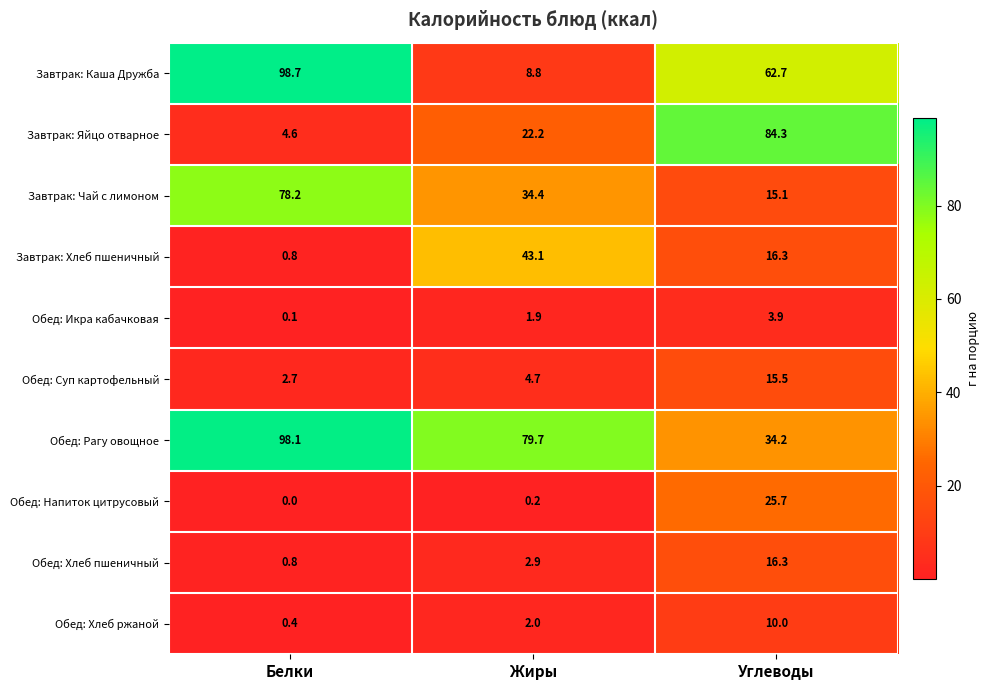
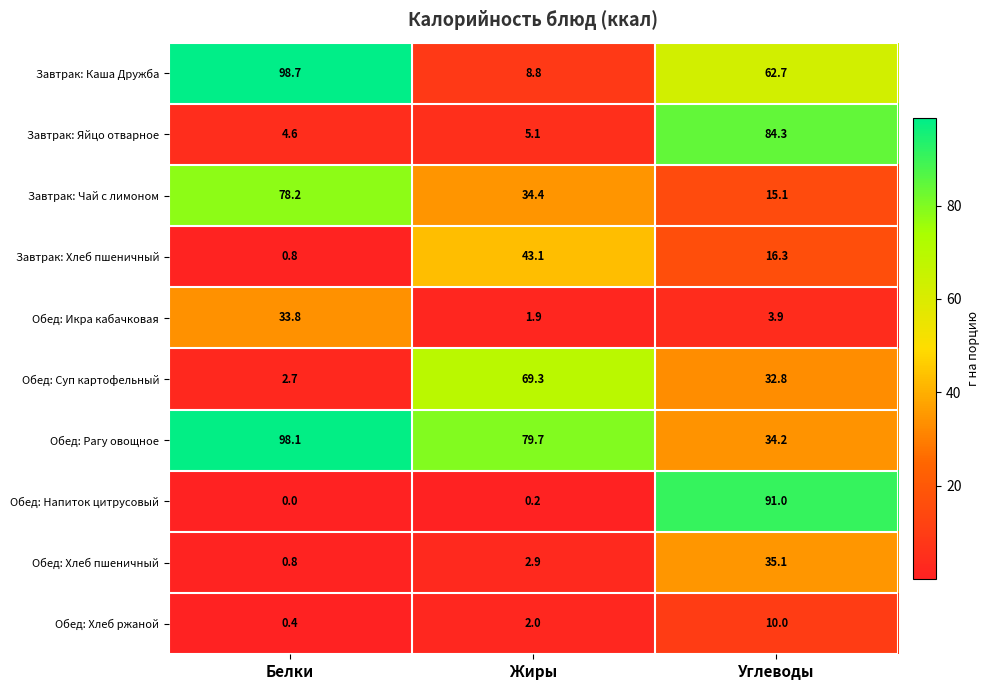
Завтрак: Яйцо отварное, Жиры: 22.2 -> 5.1
Обед: Икра кабачковая, Белки: 0.1 -> 33.8
Обед: Суп картофельный, Жиры: 4.7 -> 69.3
Обед: Суп картофельный, Углеводы: 15.5 -> 32.8
Обед: Напиток цитрусовый, Углеводы: 25.7 -> 91.0
Обед: Хлеб пшеничный, Углеводы: 16.3 -> 35.1
